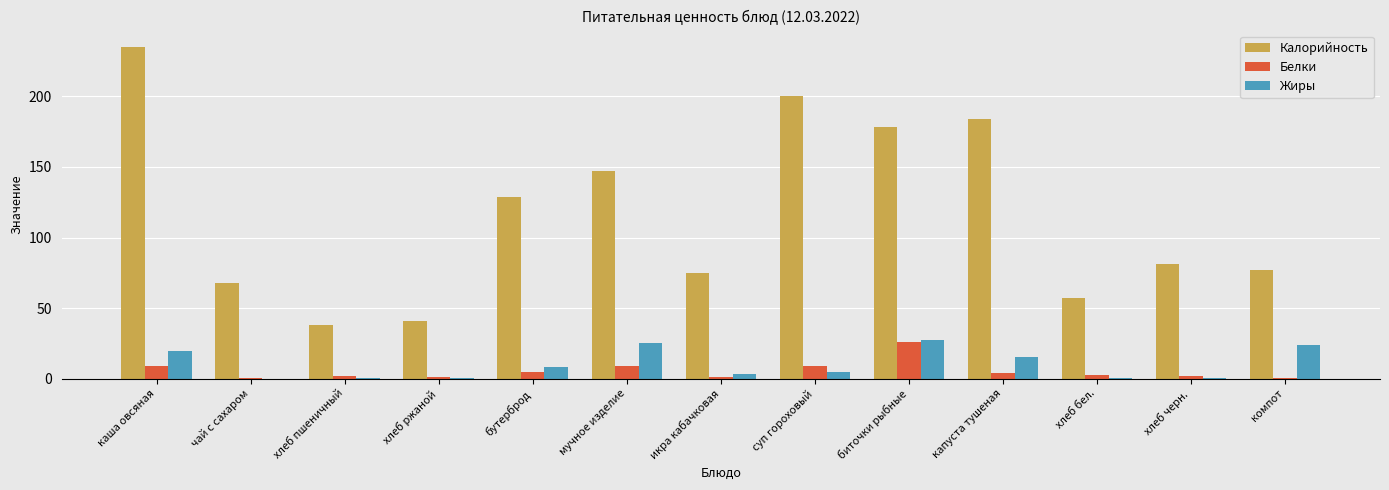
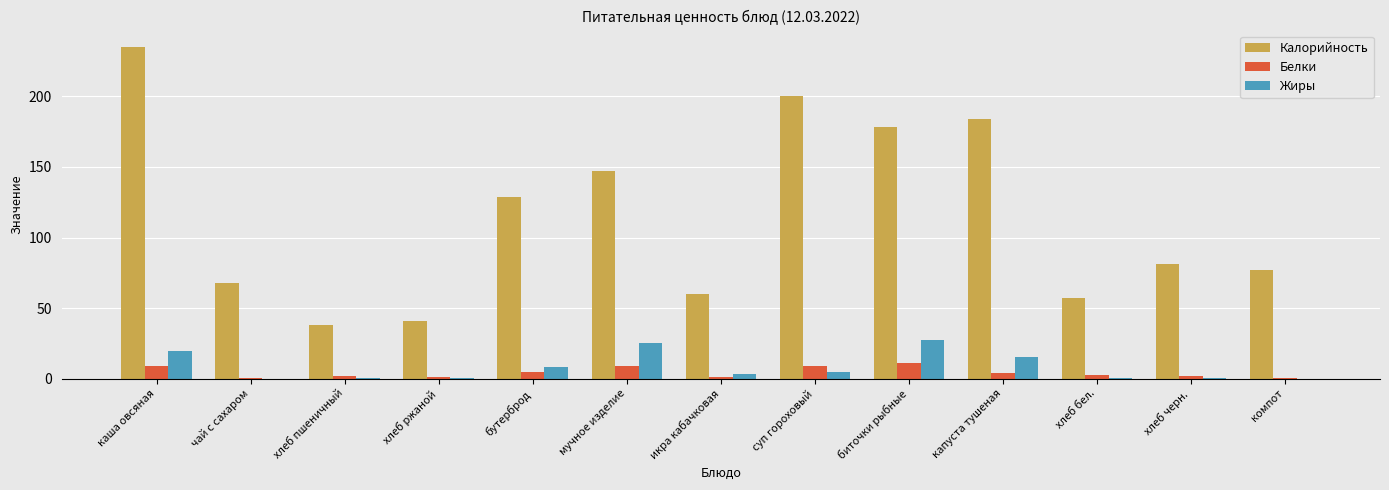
Калорийность, икра кабачковая: 75 -> 60
Белки, биточки рыбные: 26 -> 11
Жиры, компот: 24 -> 0
